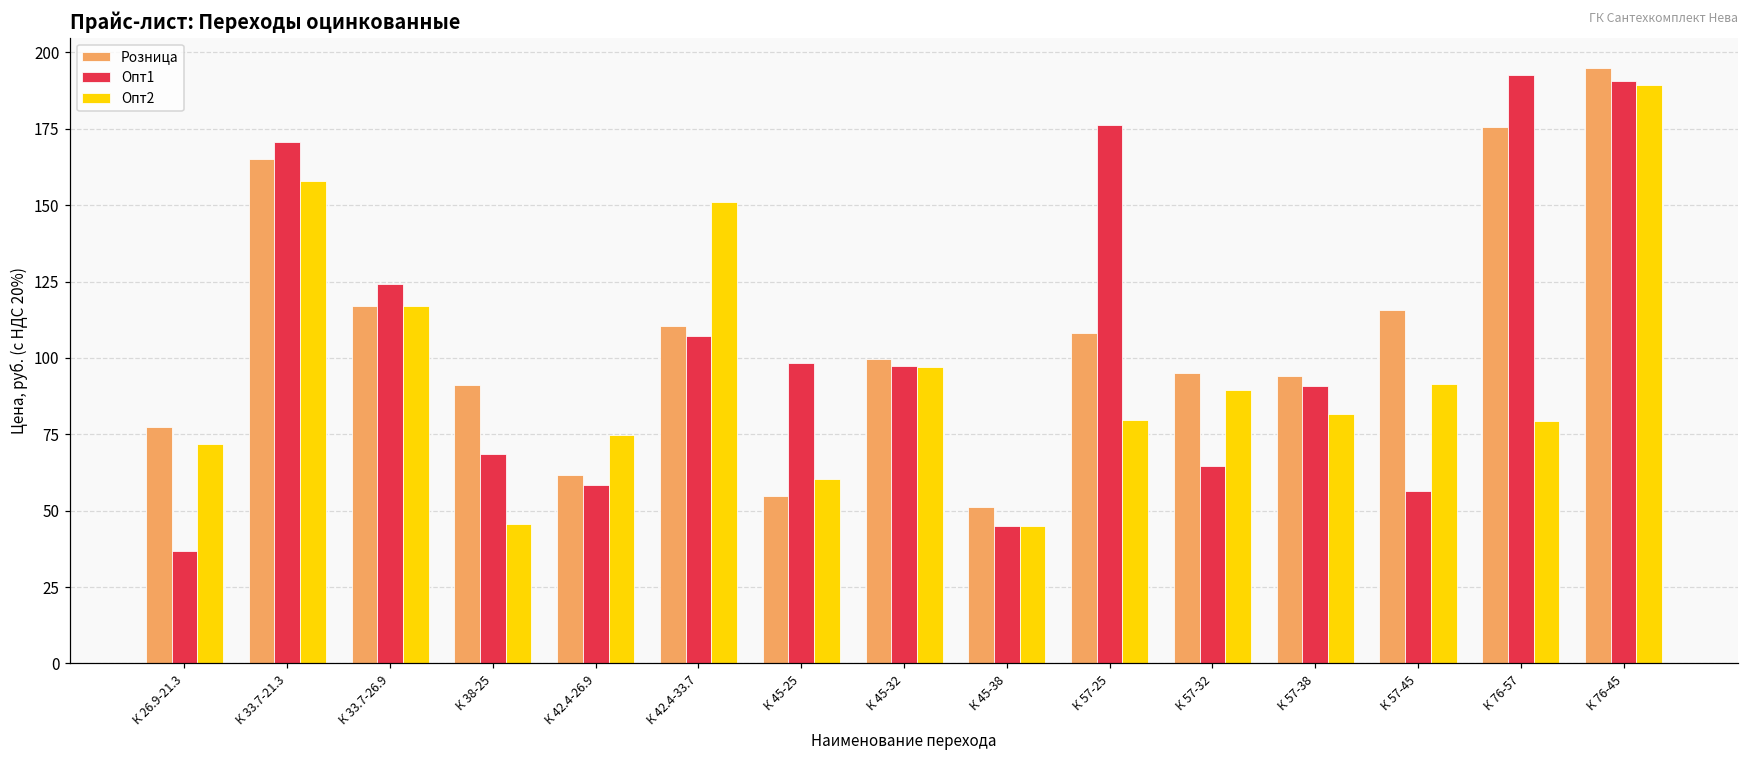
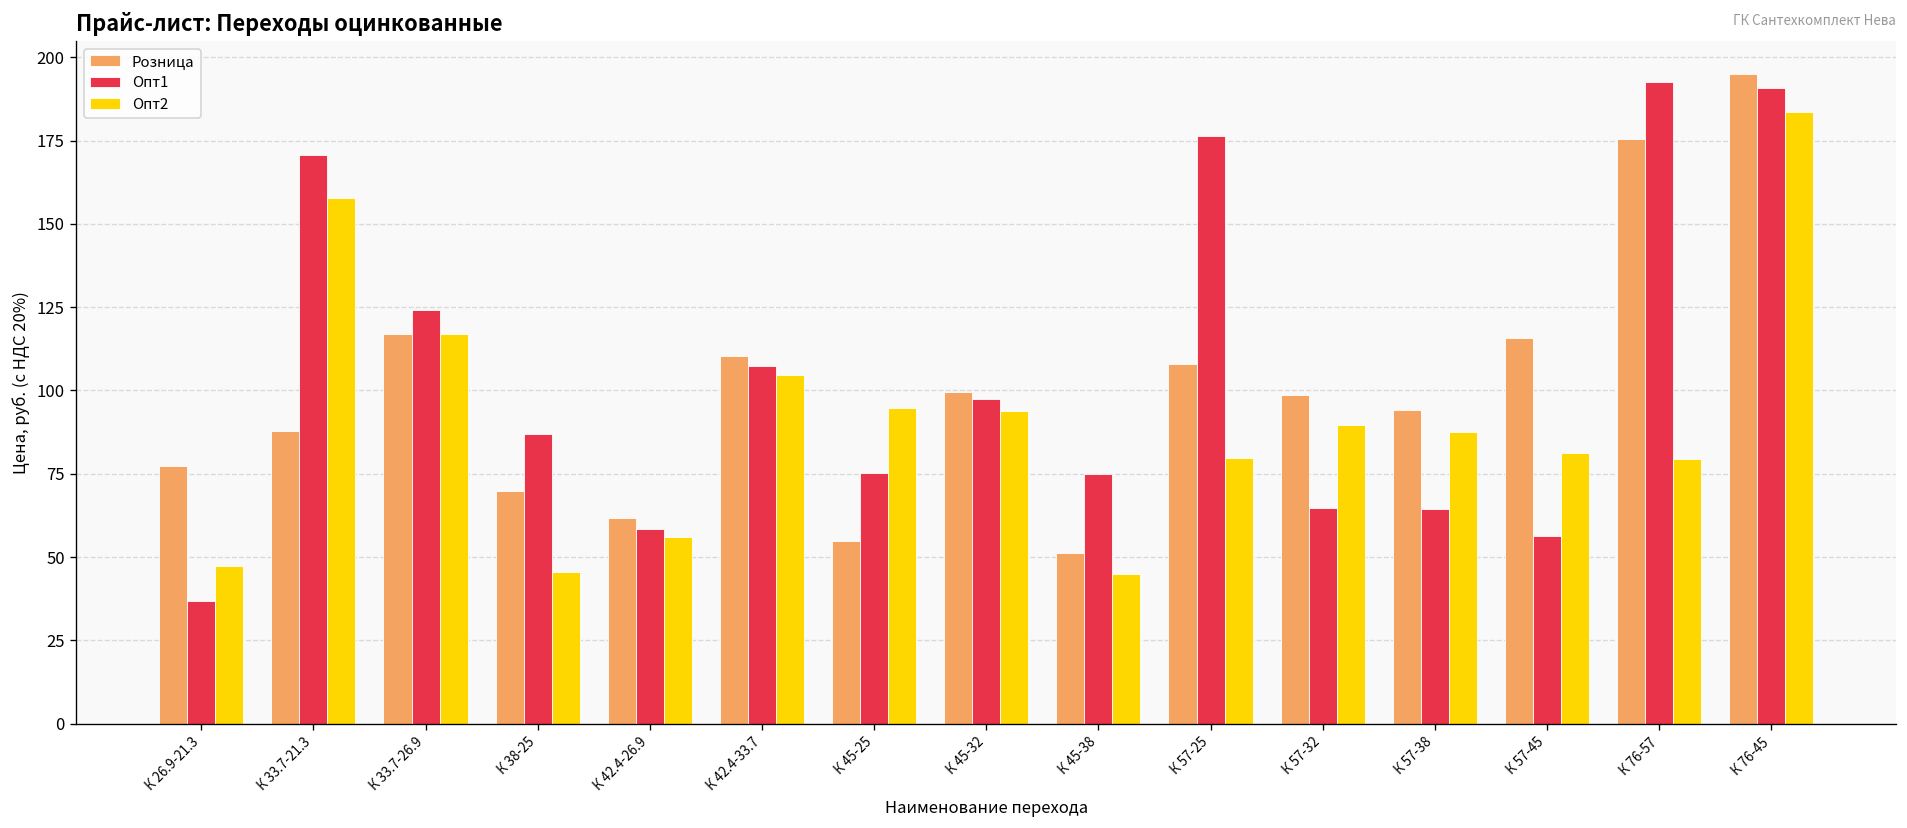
Опт2, К 26.9-21.3: 72 -> 47
Розница, К 33.7-21.3: 165 -> 88
Розница, К 38-25: 91 -> 70
Опт1, К 38-25: 69 -> 87
Опт2, К 42.4-26.9: 75 -> 56
Опт2, К 42.4-33.7: 151 -> 105
Опт1, К 45-25: 98 -> 75
Опт2, К 45-25: 60 -> 95
Опт2, К 45-32: 97 -> 94
Опт1, К 45-38: 45 -> 75
Розница, К 57-32: 95 -> 99
Опт1, К 57-38: 91 -> 64
Опт2, К 57-38: 82 -> 88
Опт2, К 57-45: 92 -> 81
Опт2, К 76-45: 190 -> 183
